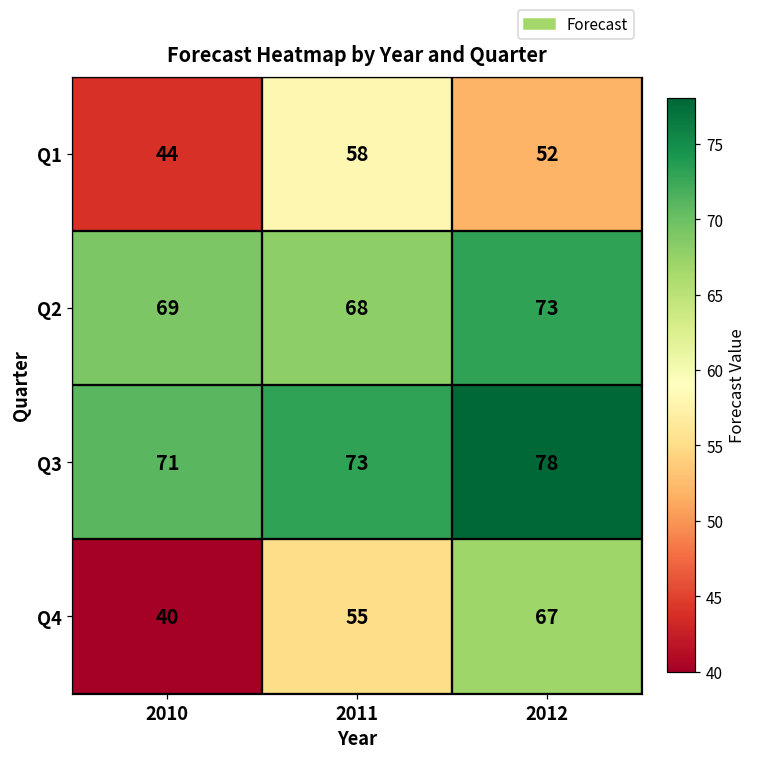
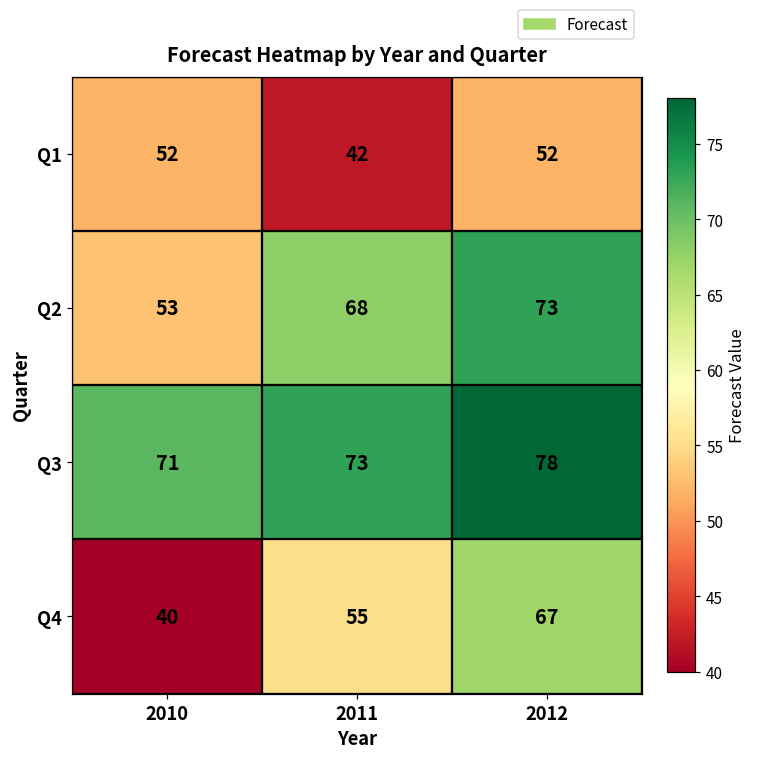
Q1, 2010: 44 -> 52
Q1, 2011: 58 -> 42
Q2, 2010: 69 -> 53
